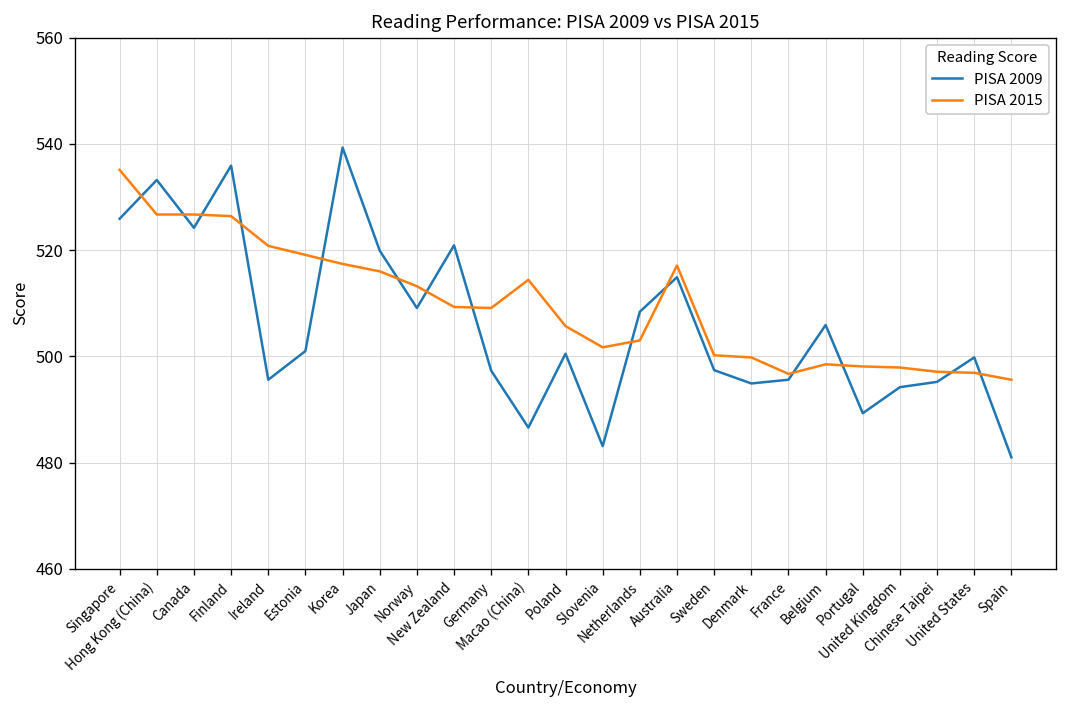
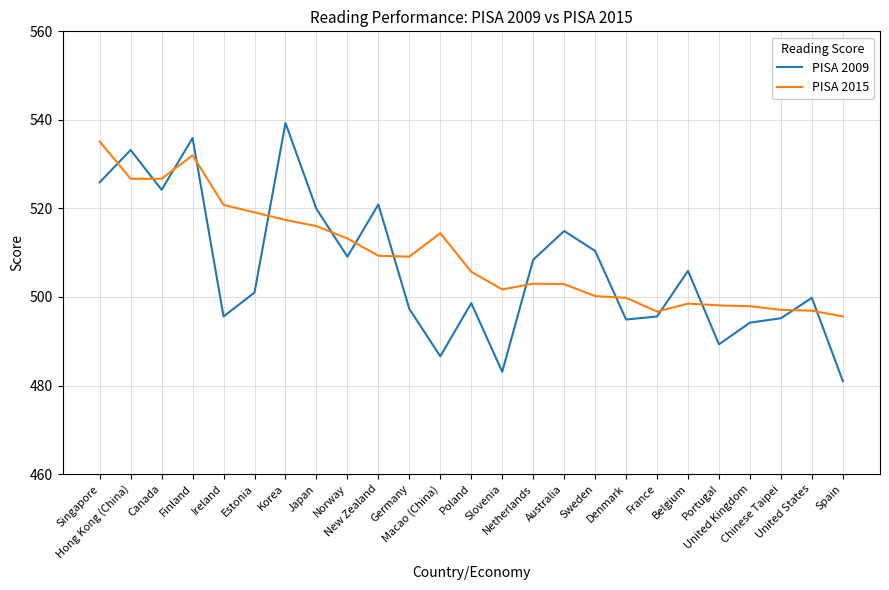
PISA 2015, Finland: 526 -> 532
PISA 2009, Poland: 501 -> 499
PISA 2015, Australia: 517 -> 503
PISA 2009, Sweden: 497 -> 510
